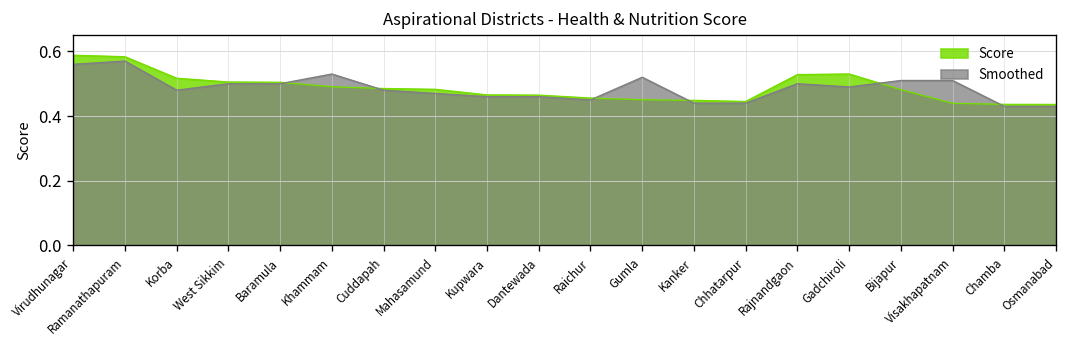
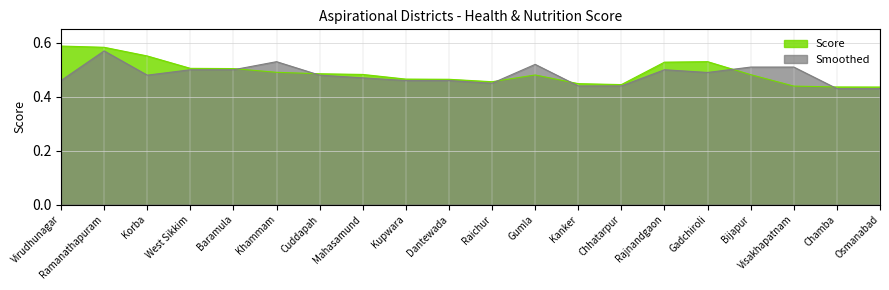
Smoothed, Virudhunagar: 0.56 -> 0.46
Score, Korba: 0.52 -> 0.55
Score, Gumla: 0.45 -> 0.48
